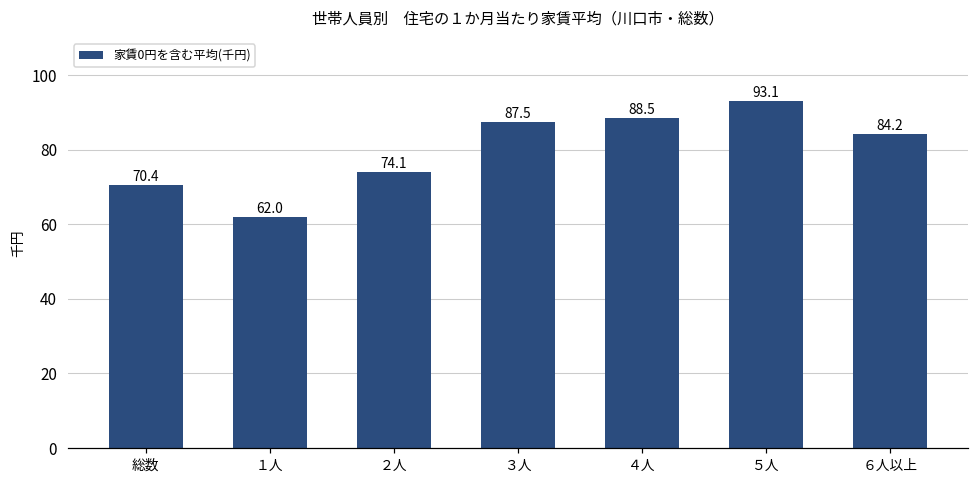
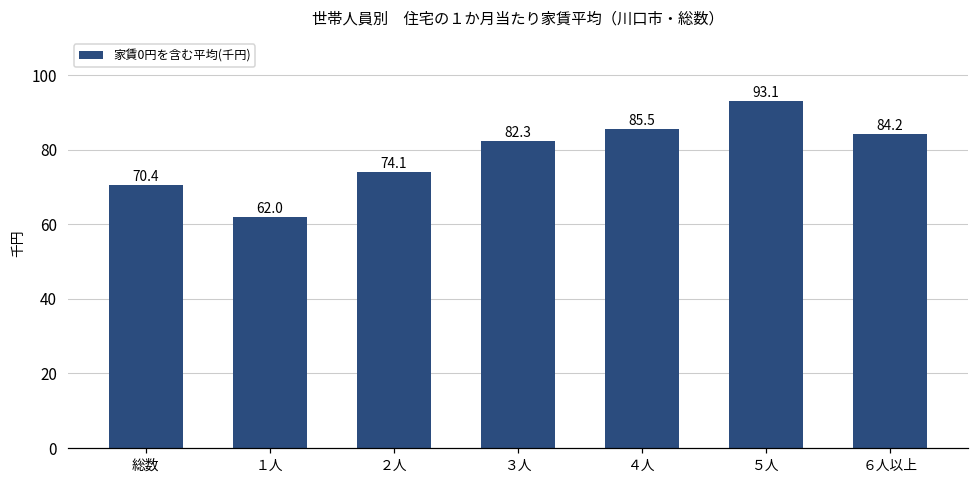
３人: 87.5 -> 82.3
４人: 88.5 -> 85.5
